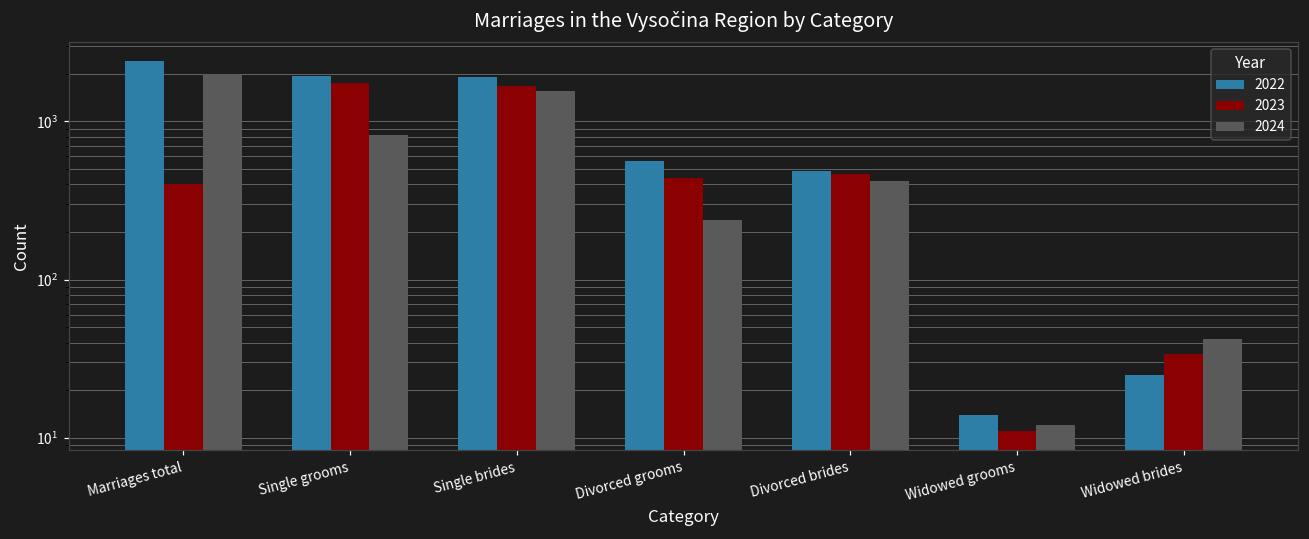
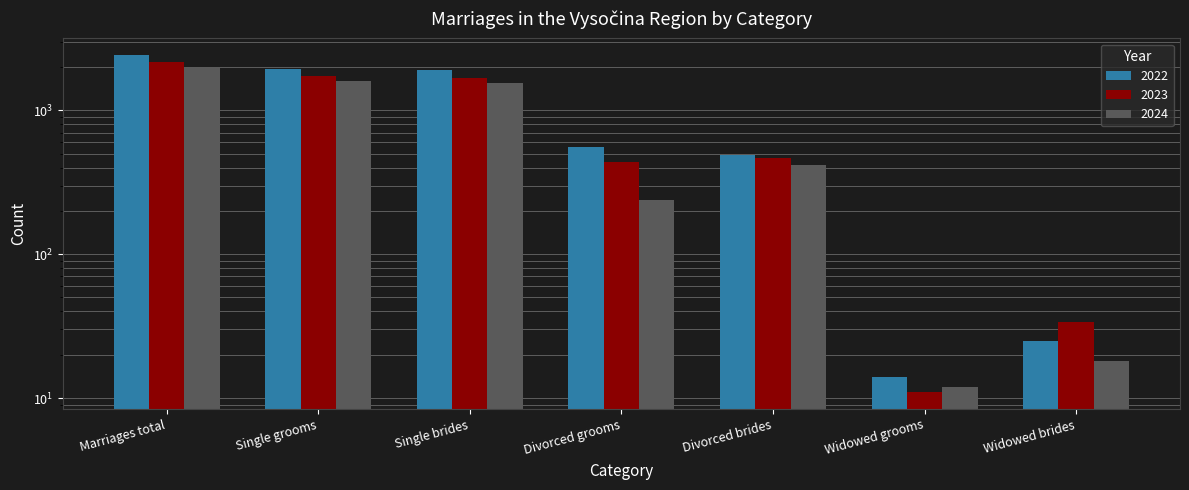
2023, Marriages total: 400 -> 2200
2024, Single grooms: 800 -> 1600
2024, Widowed brides: 42 -> 18
